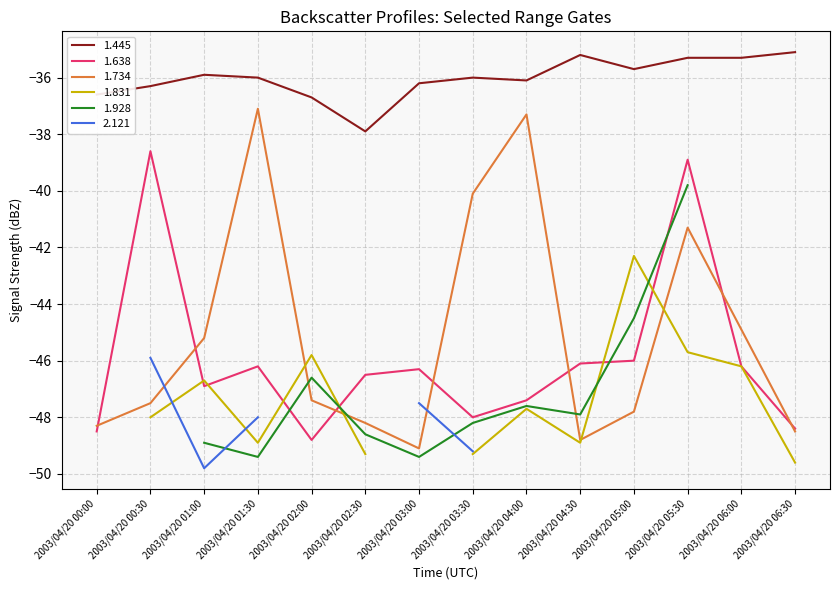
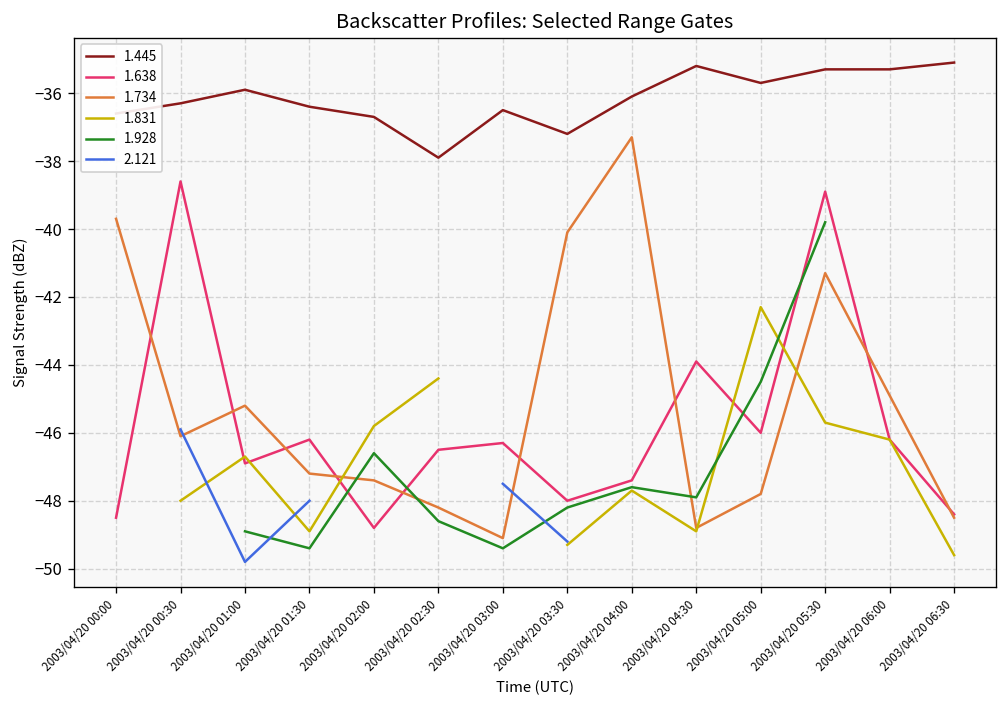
1.734, 2003/04/20 00:00: -48.3 -> -39.7
1.734, 2003/04/20 00:30: -47.5 -> -46.1
1.445, 2003/04/20 01:30: -36.0 -> -36.4
1.734, 2003/04/20 01:30: -37.1 -> -47.2
1.831, 2003/04/20 02:30: -49.3 -> -44.4
1.445, 2003/04/20 03:00: -36.2 -> -36.5
1.445, 2003/04/20 03:30: -36.0 -> -37.2
1.638, 2003/04/20 04:30: -46.1 -> -43.9
